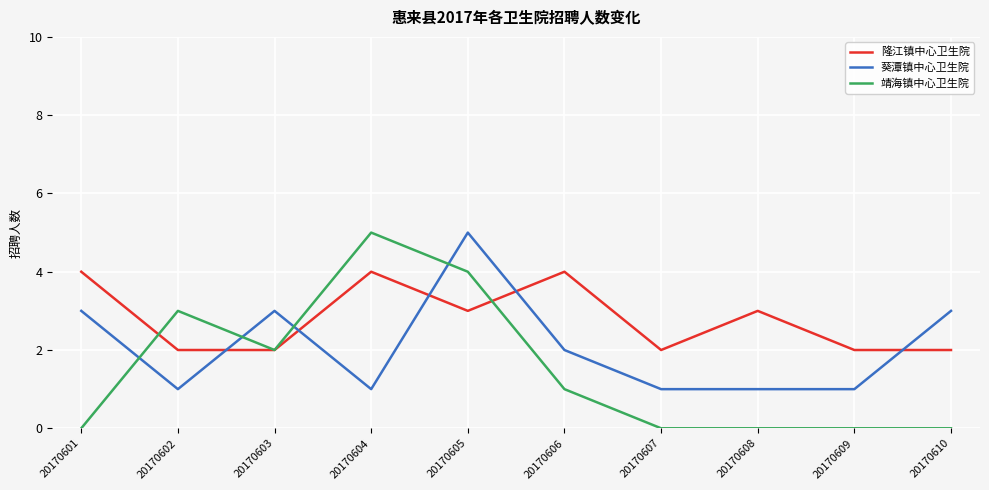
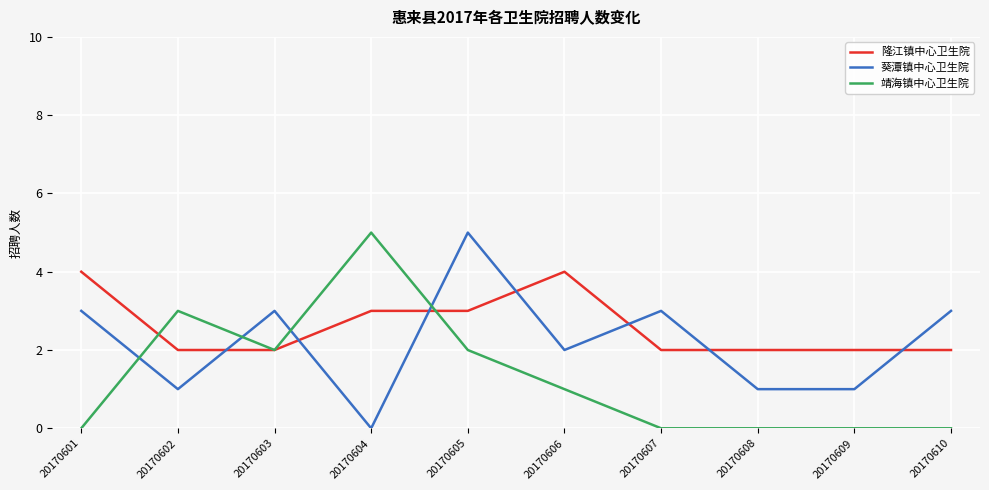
隆江镇中心卫生院, 20170604: 4 -> 3
葵潭镇中心卫生院, 20170604: 1 -> 0
靖海镇中心卫生院, 20170605: 4 -> 2
葵潭镇中心卫生院, 20170607: 1 -> 3
隆江镇中心卫生院, 20170608: 3 -> 2
